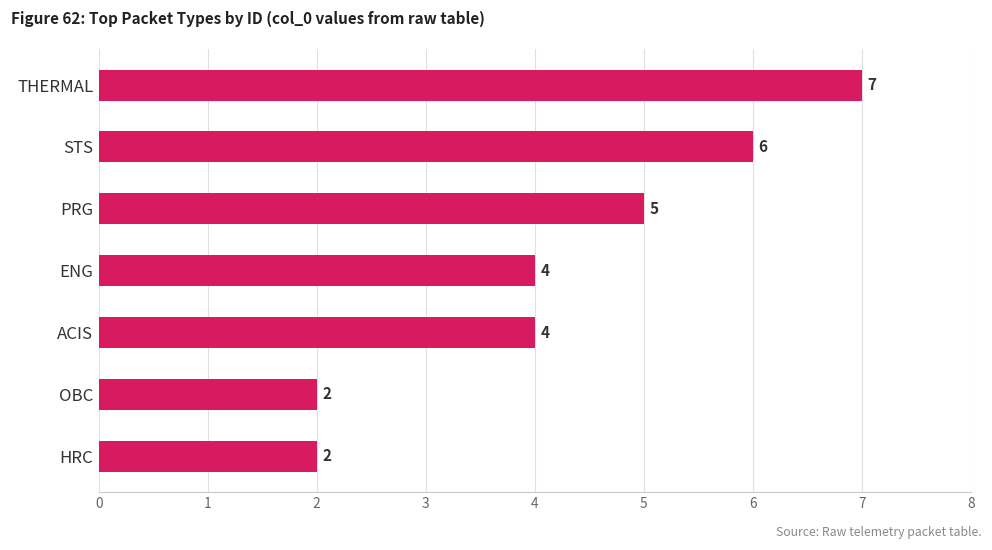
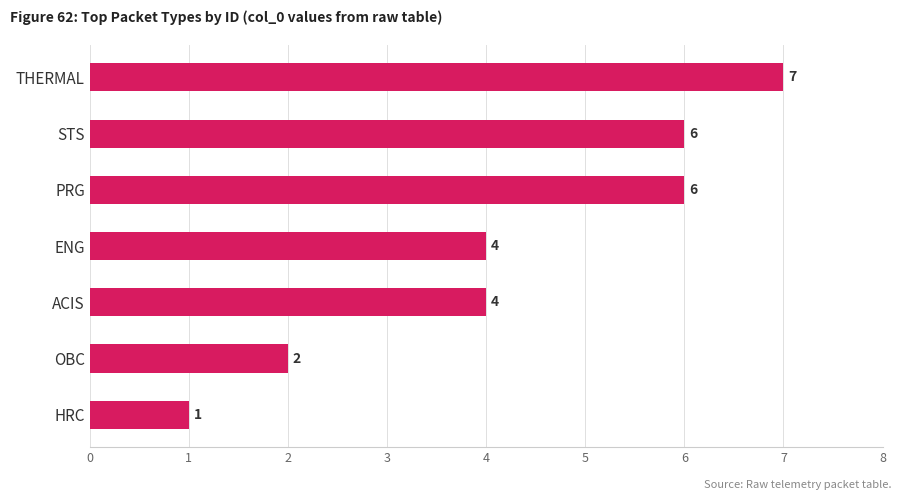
PRG: 5 -> 6
HRC: 2 -> 1
